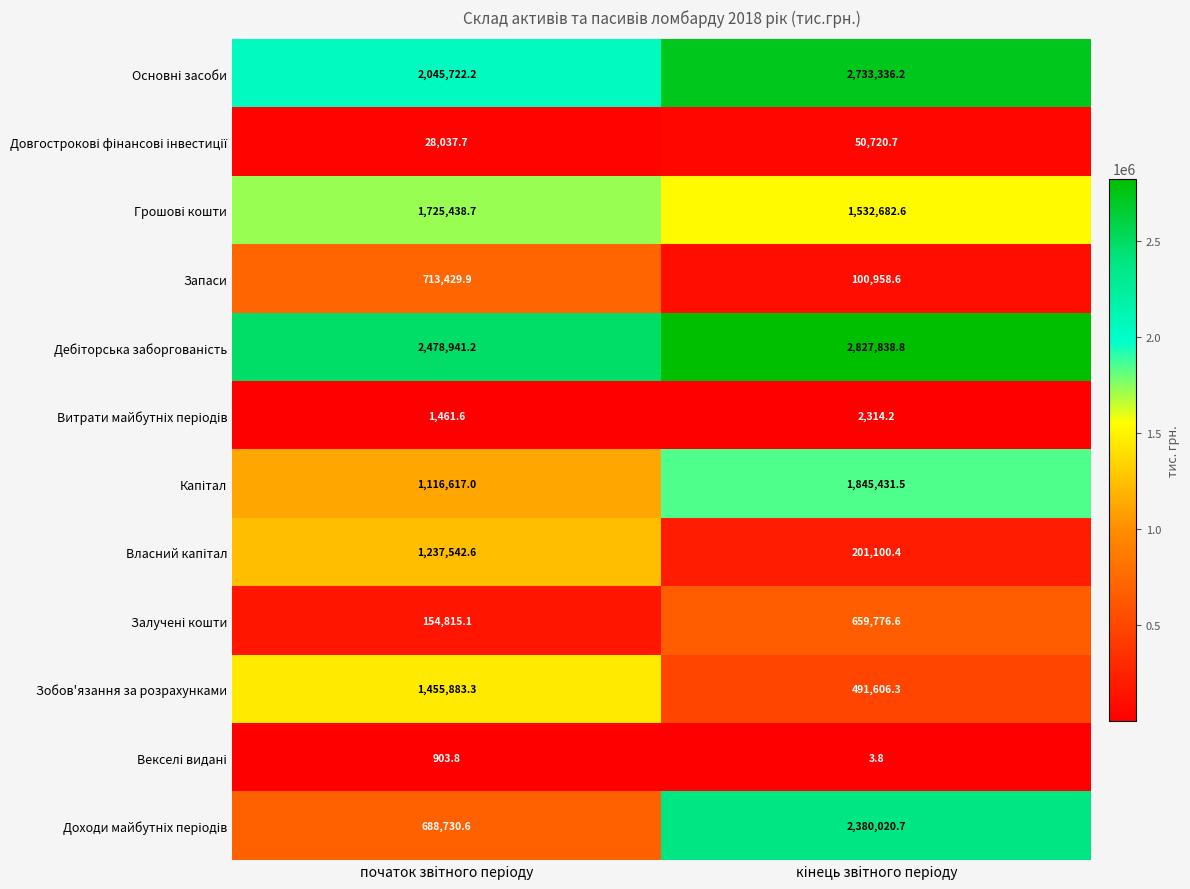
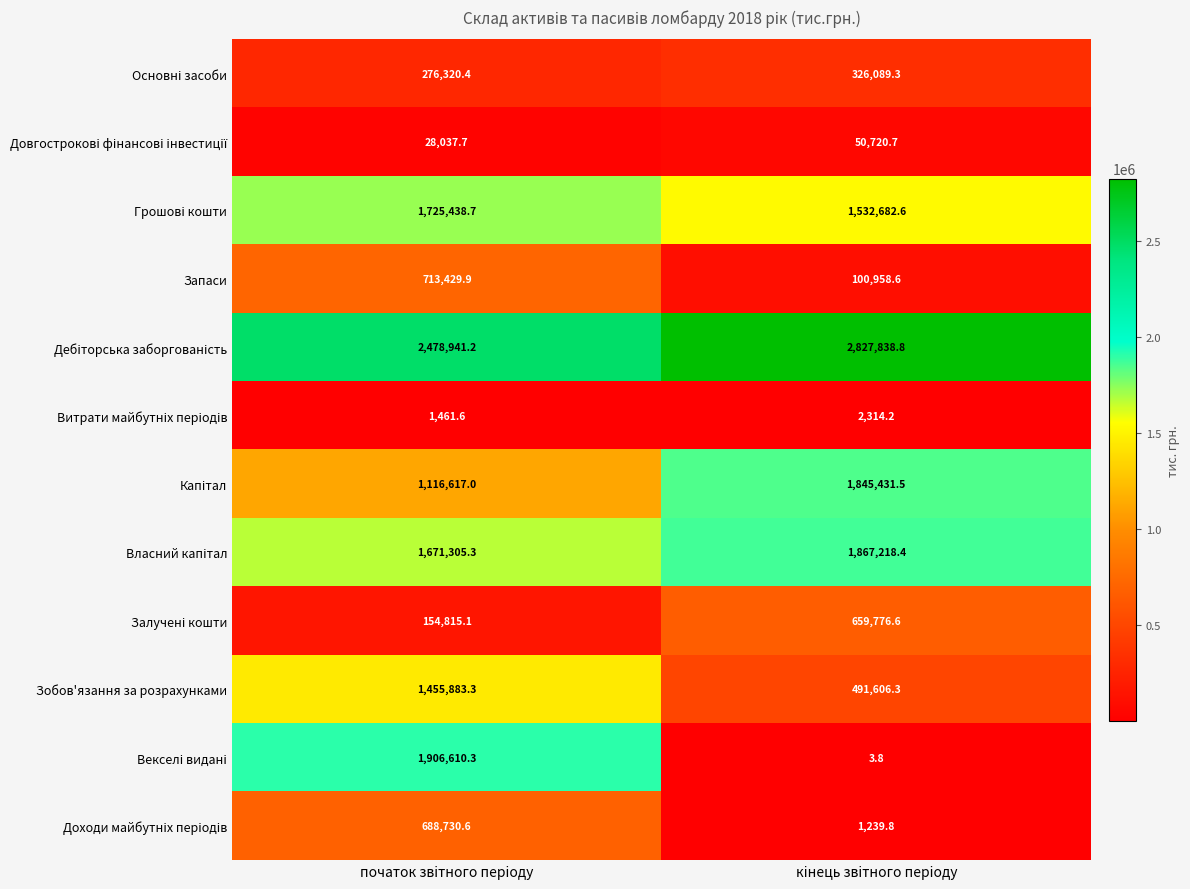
Основні засоби, початок звітного періоду: 2,045,722.2 -> 276,320.4
Основні засоби, кінець звітного періоду: 2,733,336.2 -> 326,089.3
Власний капітал, початок звітного періоду: 1,237,542.6 -> 1,671,305.3
Власний капітал, кінець звітного періоду: 201,100.4 -> 1,867,218.4
Векселі видані, початок звітного періоду: 903.8 -> 1,906,610.3
Доходи майбутніх періодів, кінець звітного періоду: 2,380,020.7 -> 1,239.8
